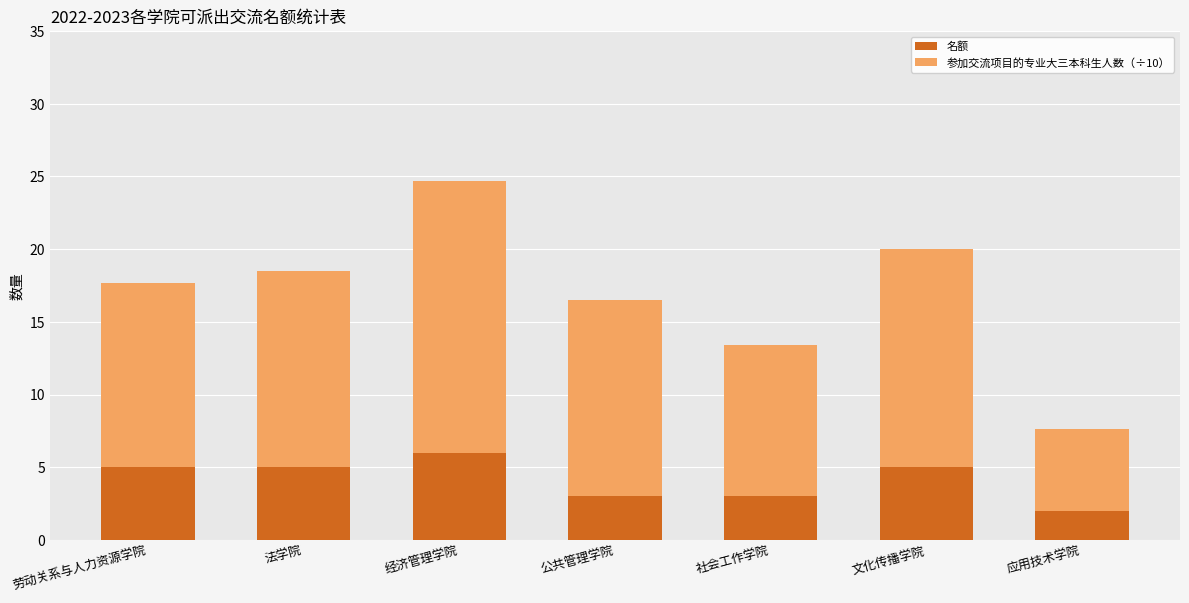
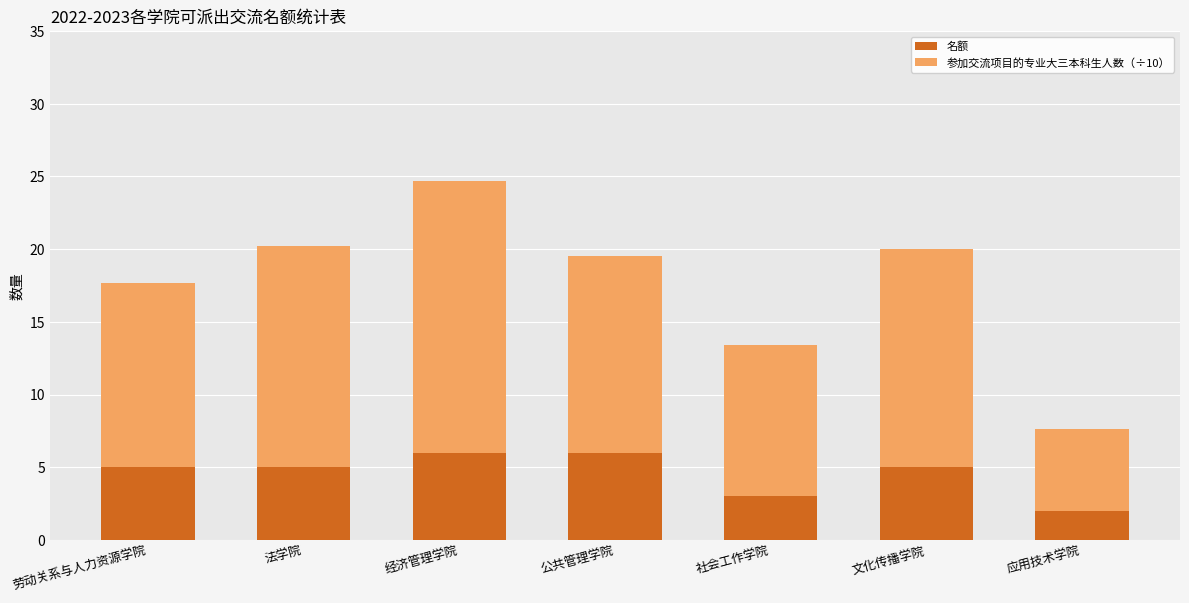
参加交流项目的专业大三本科生人数（÷10）, 法学院: 13.5 -> 15.2
名额, 公共管理学院: 3 -> 6
